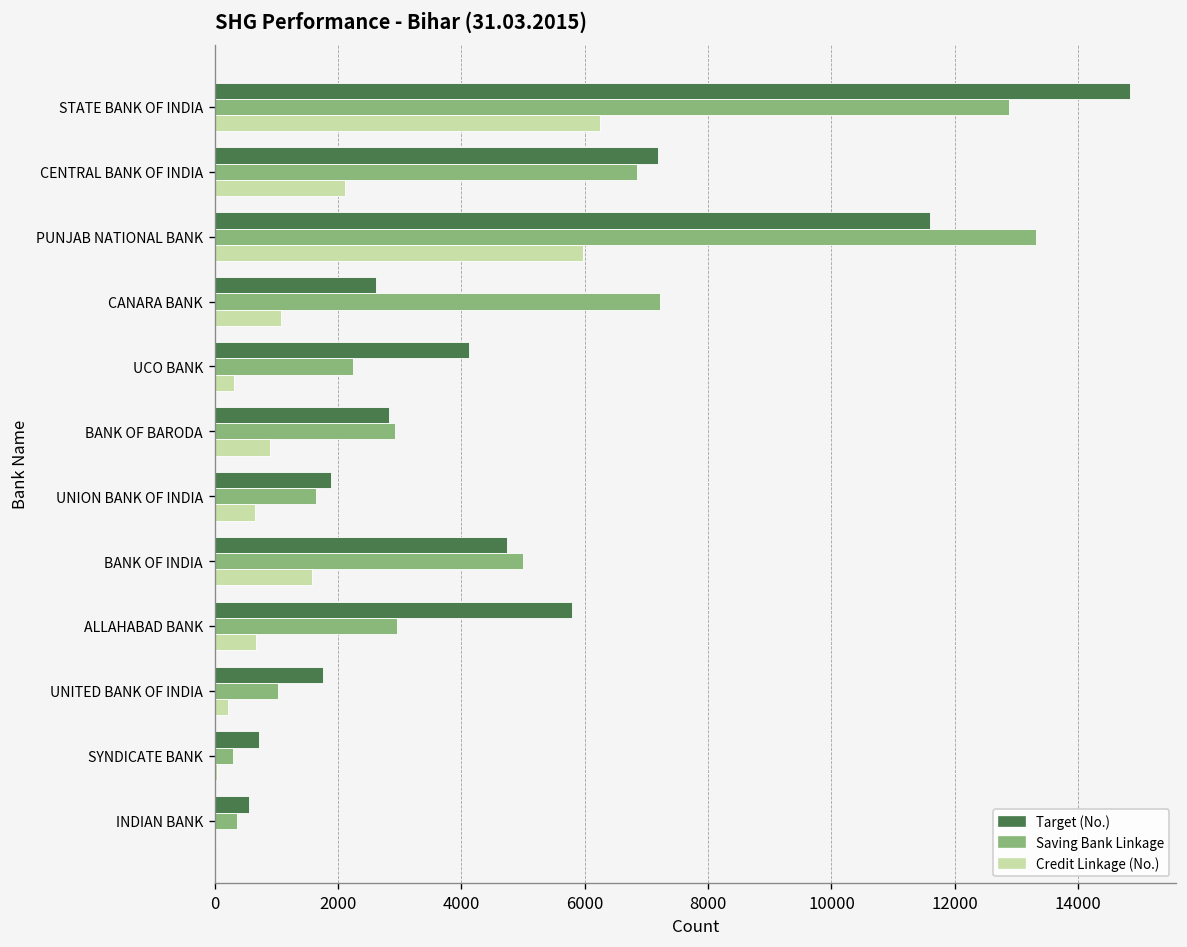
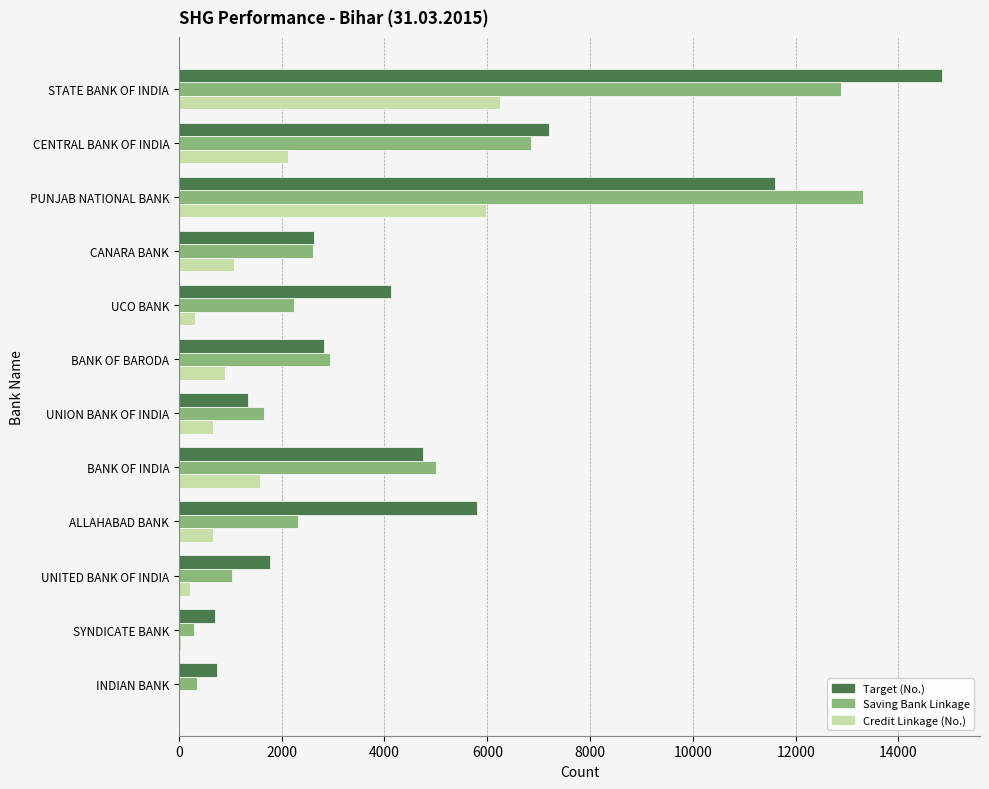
Saving Bank Linkage, CANARA BANK: 7200 -> 2600
Target (No.), UNION BANK OF INDIA: 1900 -> 1400
Saving Bank Linkage, ALLAHABAD BANK: 3000 -> 2300
Target (No.), INDIAN BANK: 600 -> 700
